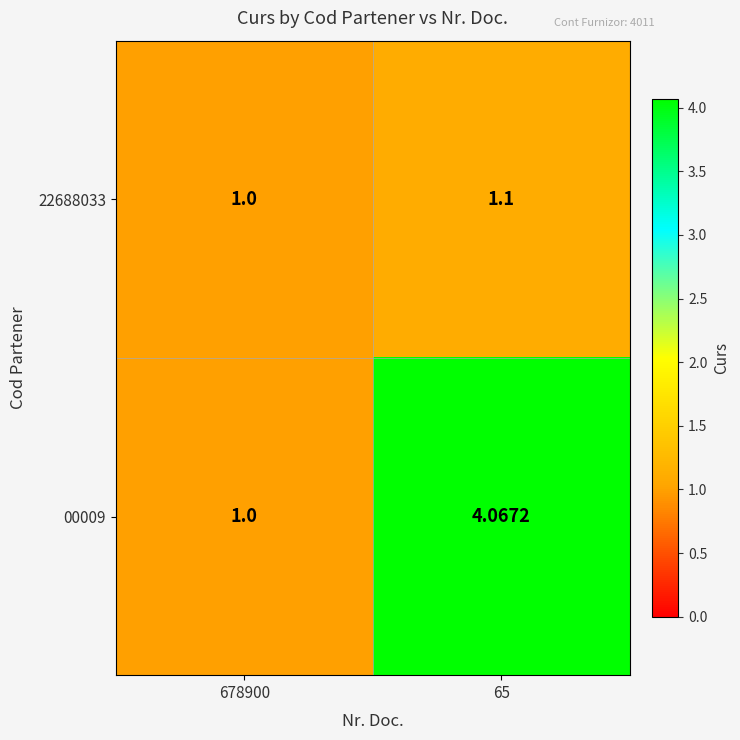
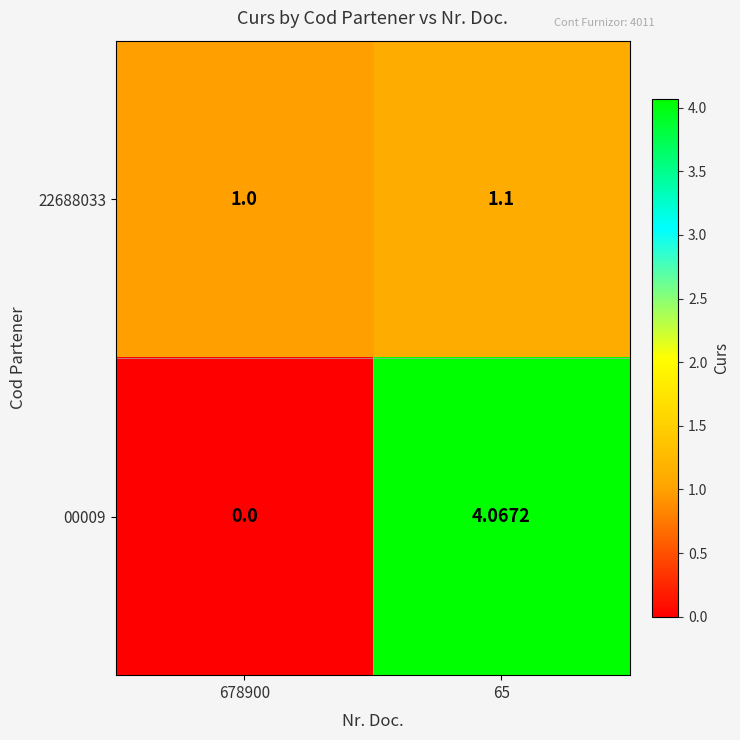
00009, 678900: 1.0 -> 0.0
